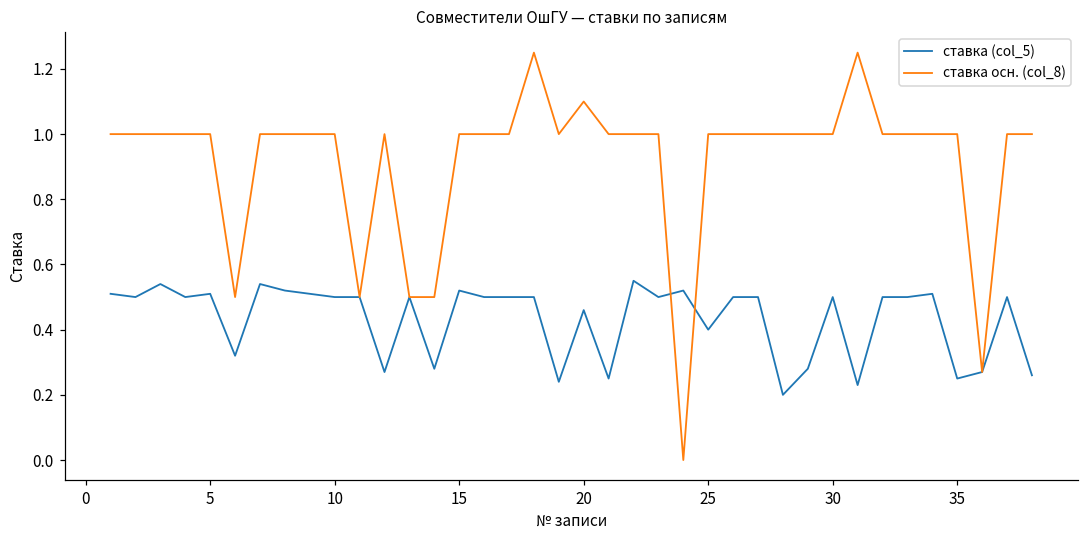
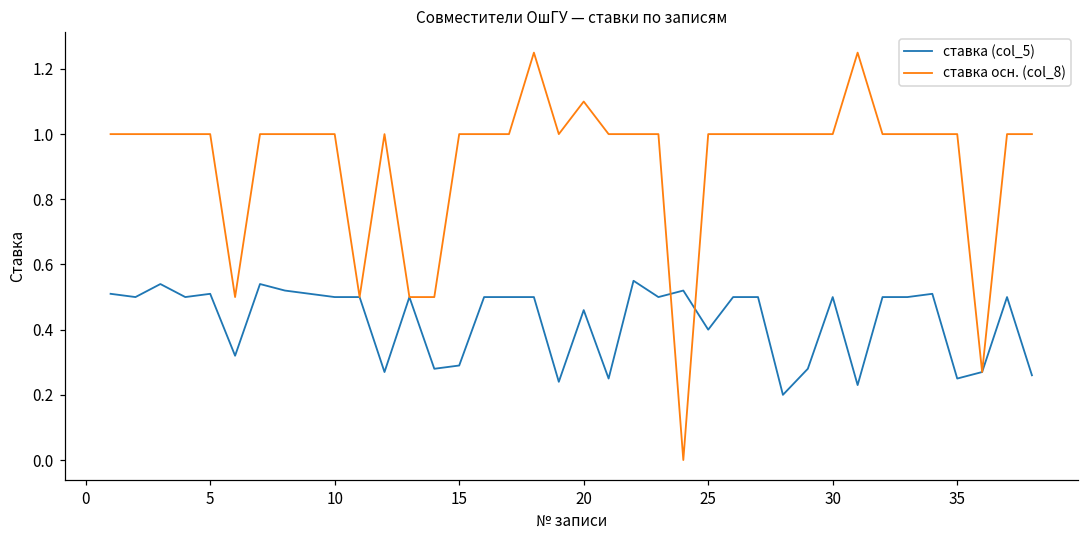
ставка (col_5), 15: 0.52 -> 0.29
